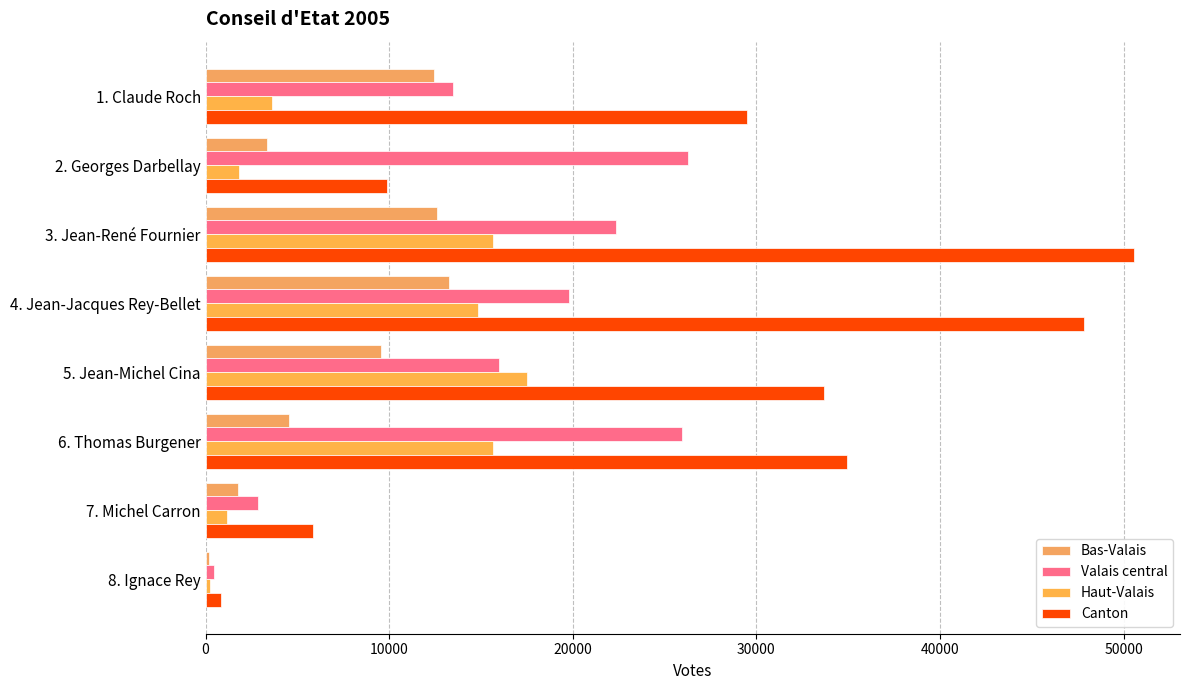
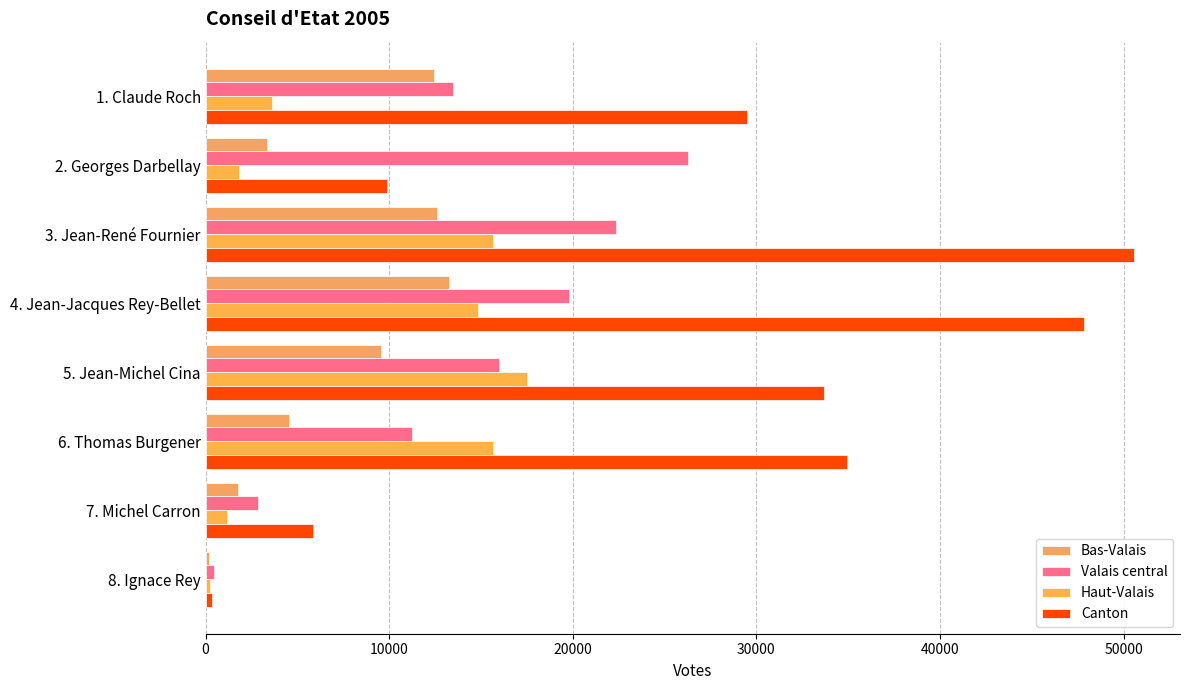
Valais central, 6. Thomas Burgener: 25900 -> 11300
Canton, 8. Ignace Rey: 900 -> 400
